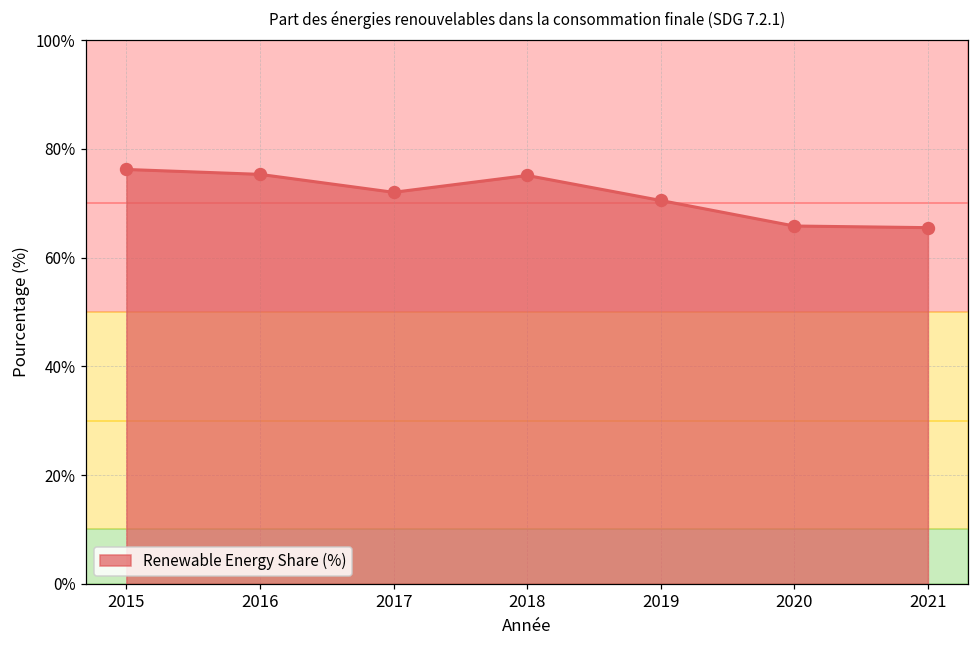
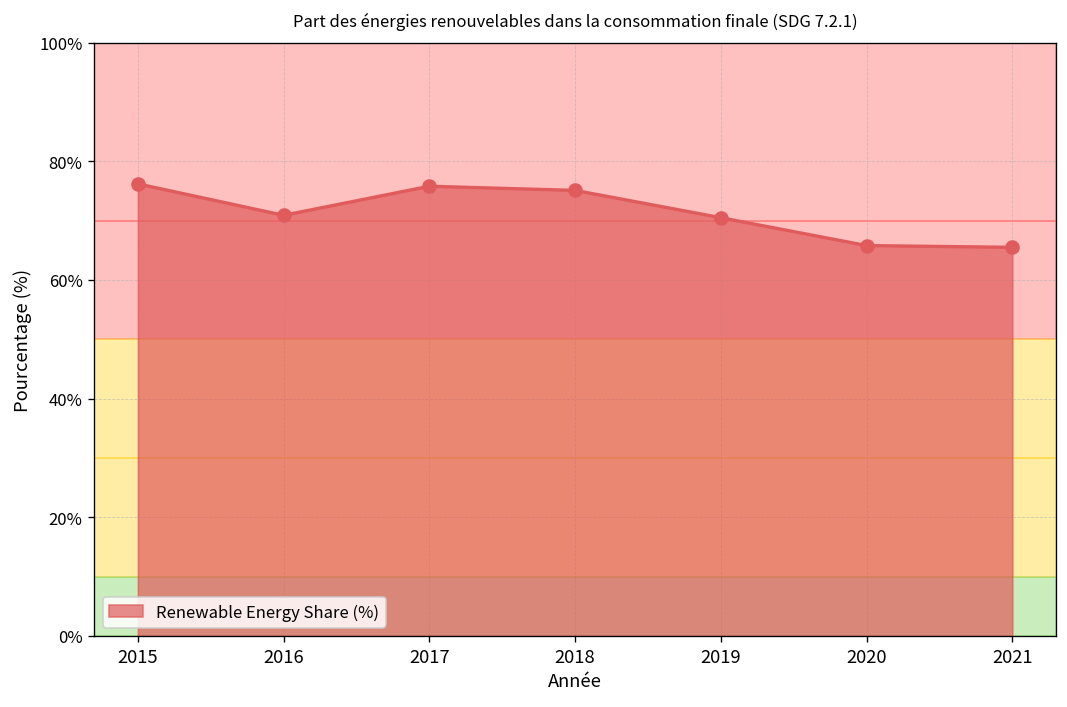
2016: 75% -> 71%
2017: 72% -> 76%
